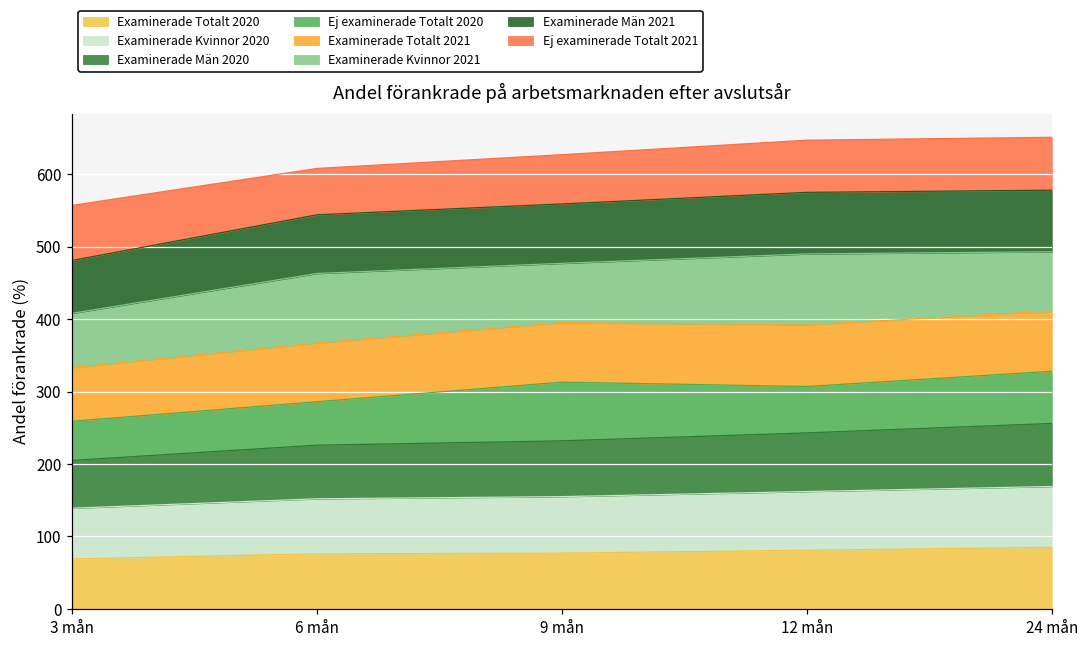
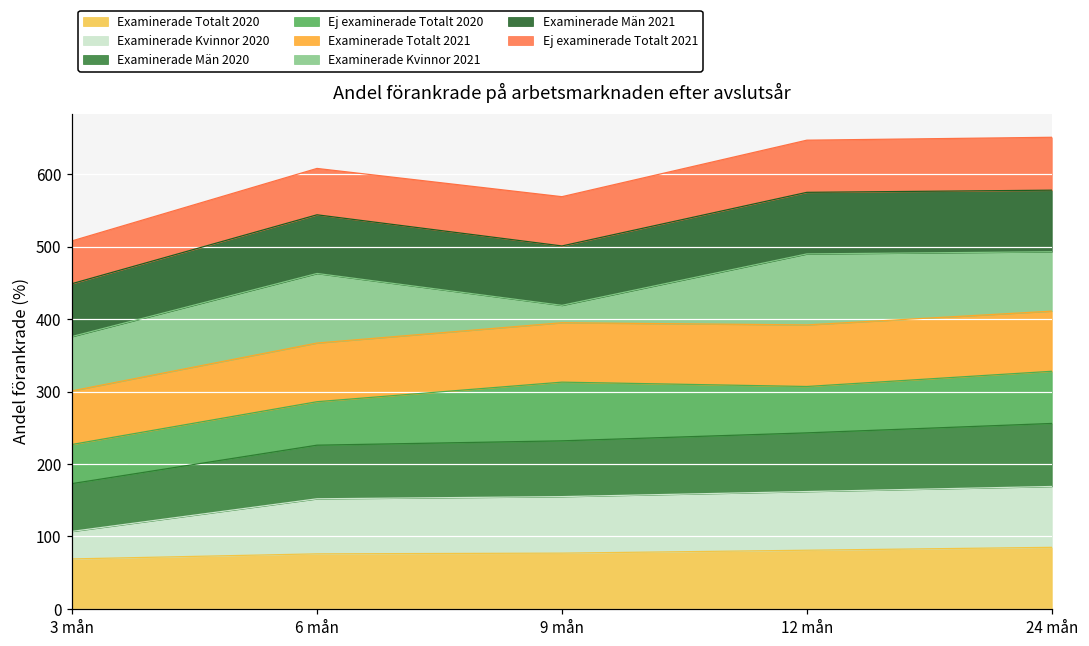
Examinerade Kvinnor 2020, 3 mån: 70 -> 40
Ej examinerade Totalt 2021, 3 mån: 80 -> 60
Examinerade Kvinnor 2021, 9 mån: 80 -> 20
